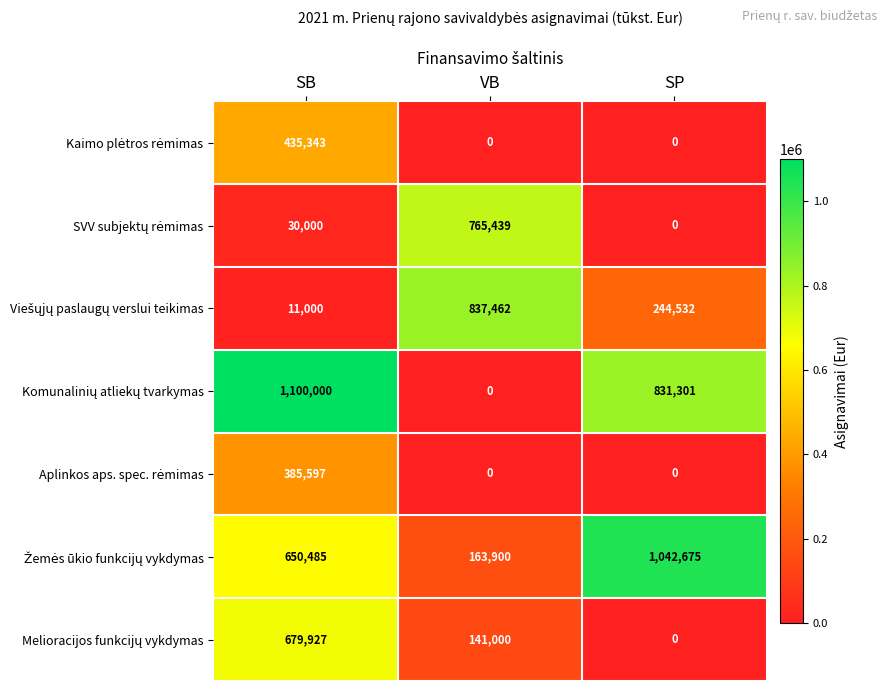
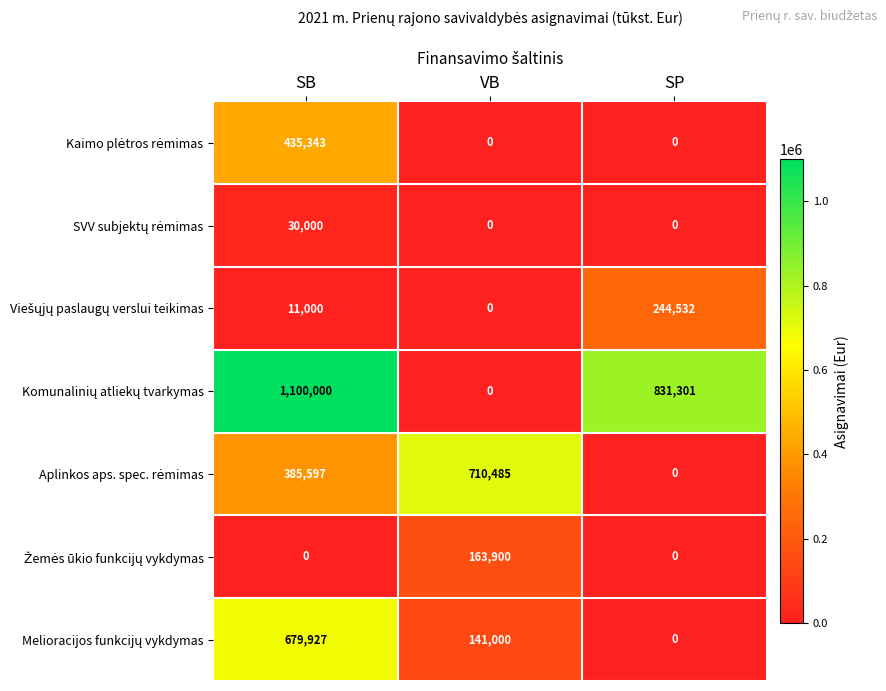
SVV subjektų rėmimas, VB: 765,439 -> 0
Viešųjų paslaugų verslui teikimas, VB: 837,462 -> 0
Aplinkos aps. spec. rėmimas, VB: 0 -> 710,485
Žemės ūkio funkcijų vykdymas, SB: 650,485 -> 0
Žemės ūkio funkcijų vykdymas, SP: 1,042,675 -> 0
